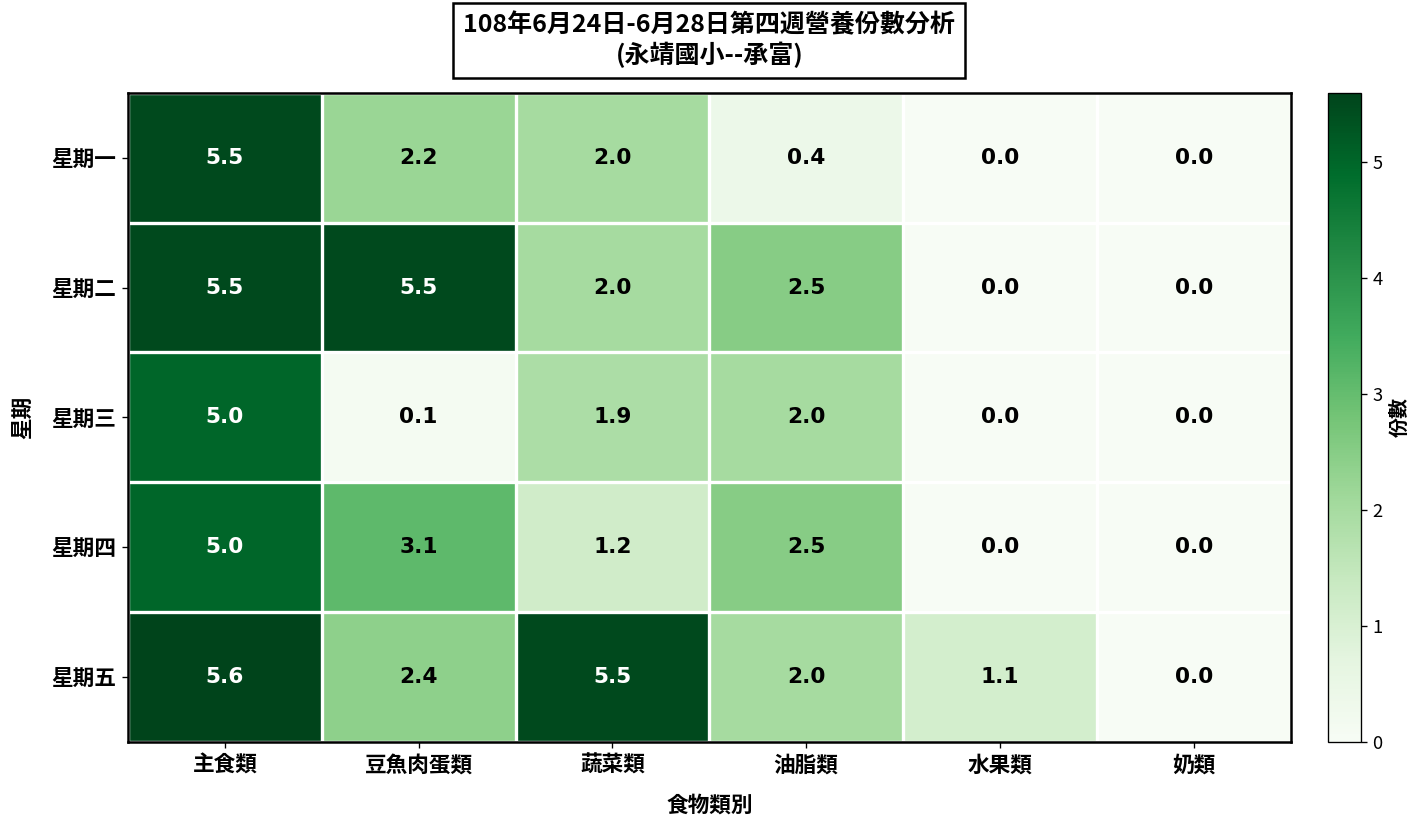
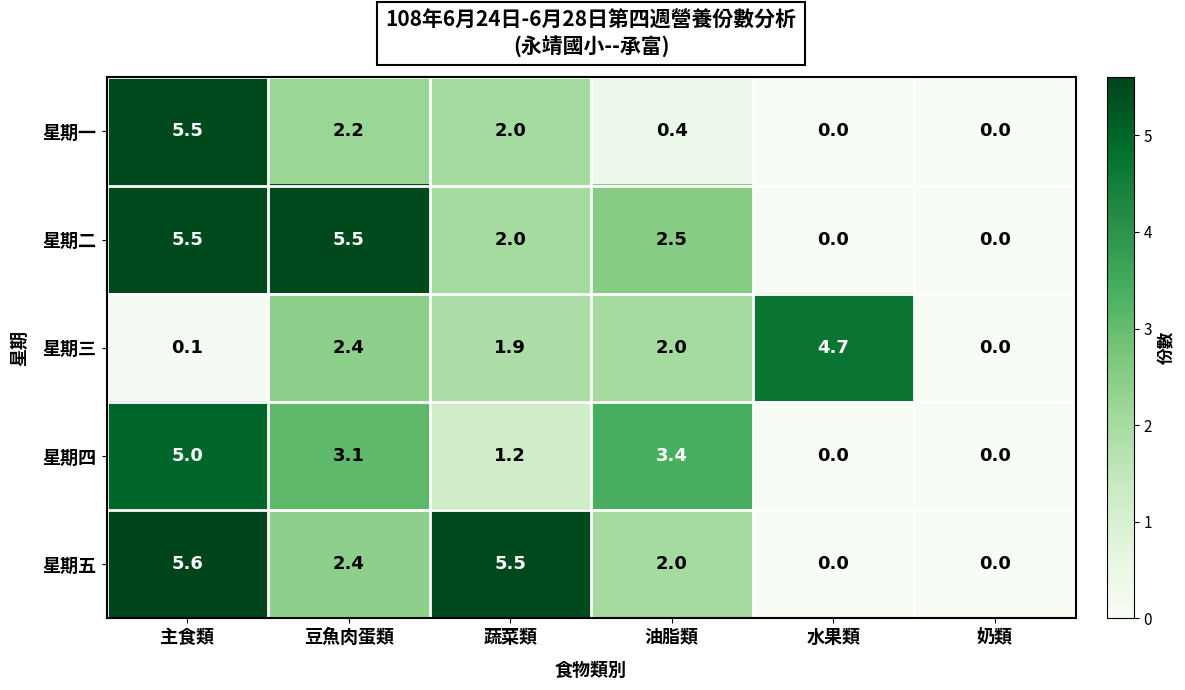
星期三, 主食類: 5.0 -> 0.1
星期三, 豆魚肉蛋類: 0.1 -> 2.4
星期三, 水果類: 0.0 -> 4.7
星期四, 油脂類: 2.5 -> 3.4
星期五, 水果類: 1.1 -> 0.0
